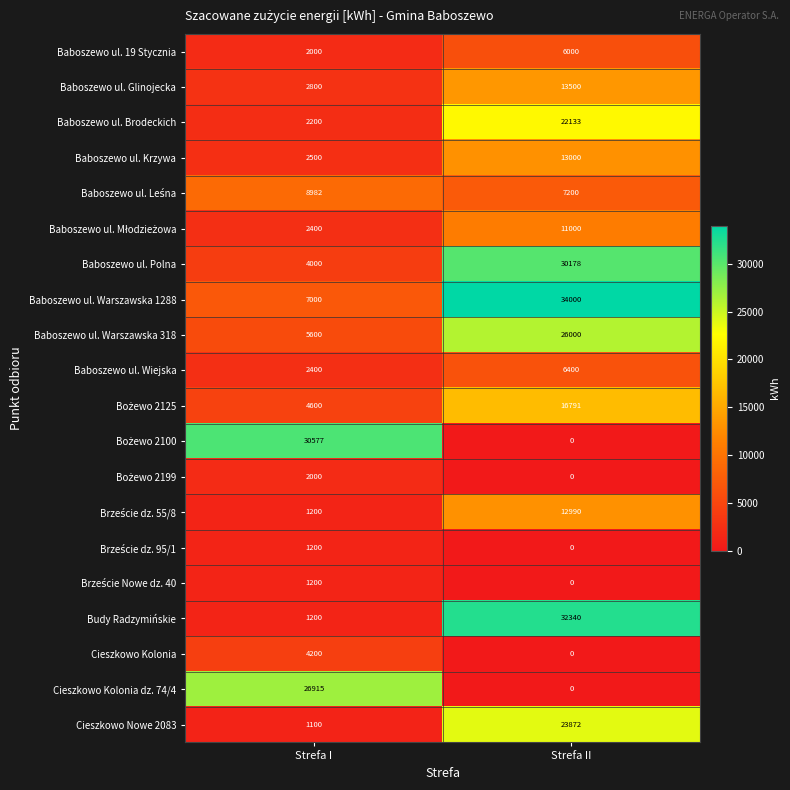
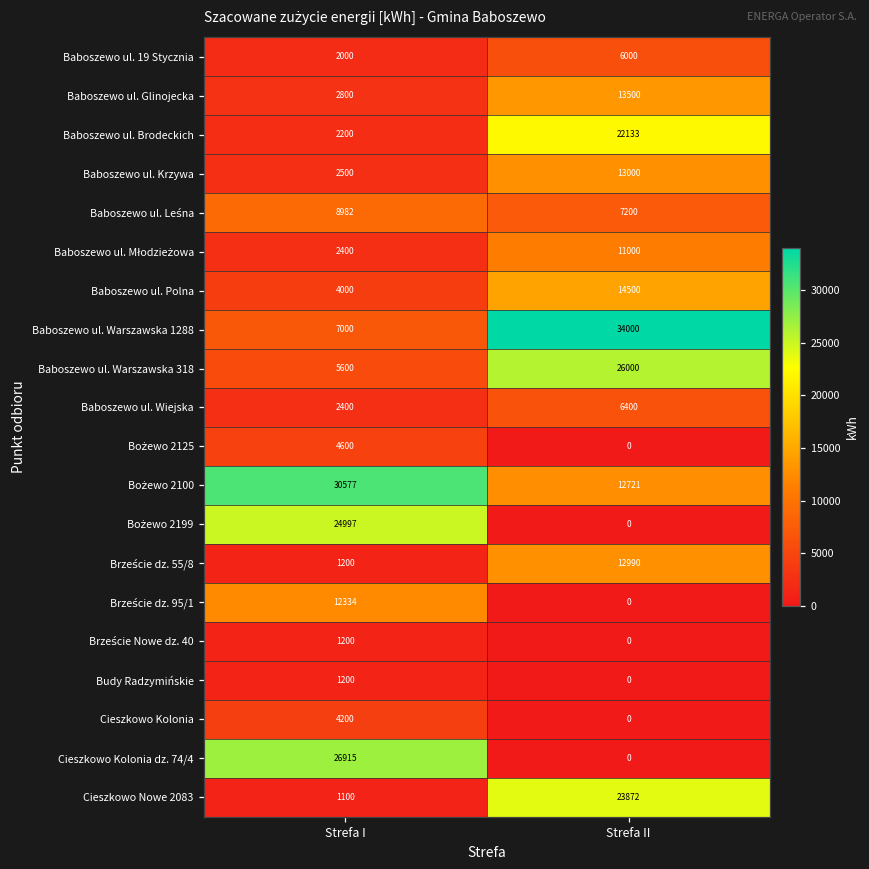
Baboszewo ul. Polna, Strefa II: 30178 -> 14500
Bożewo 2125, Strefa II: 16791 -> 0
Bożewo 2100, Strefa II: 0 -> 12721
Bożewo 2199, Strefa I: 2000 -> 24997
Brzeście dz. 95/1, Strefa I: 1200 -> 12334
Budy Radzymińskie, Strefa II: 32340 -> 0
